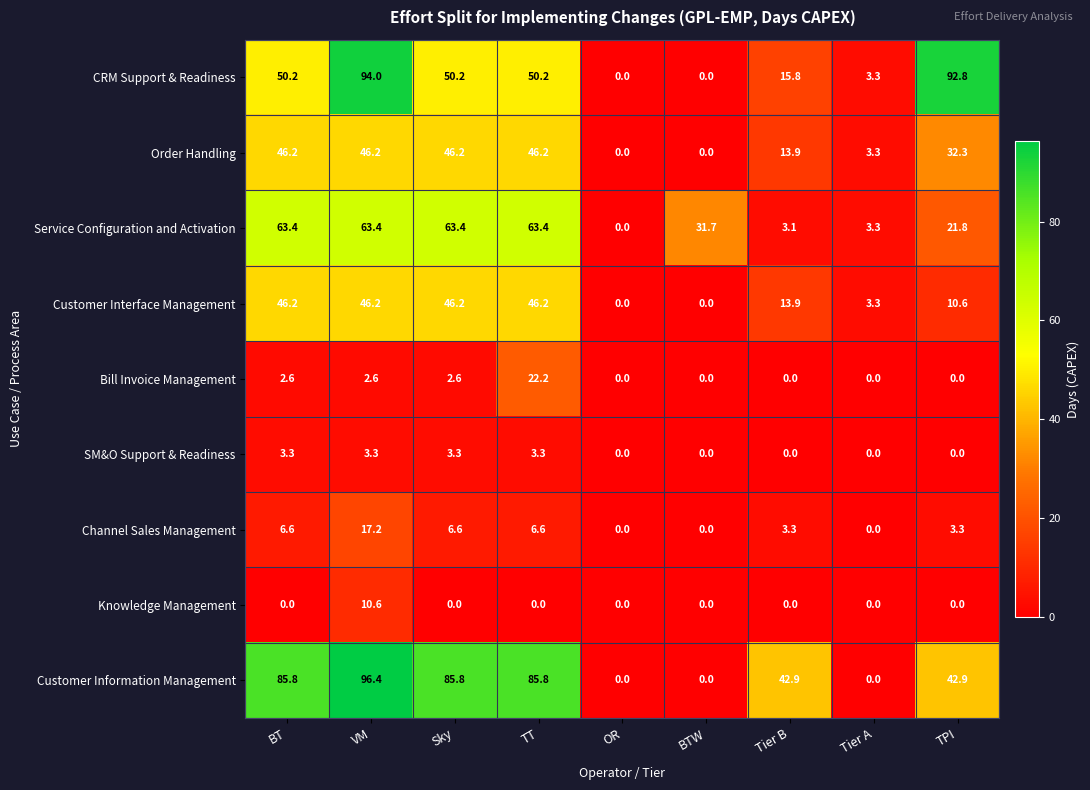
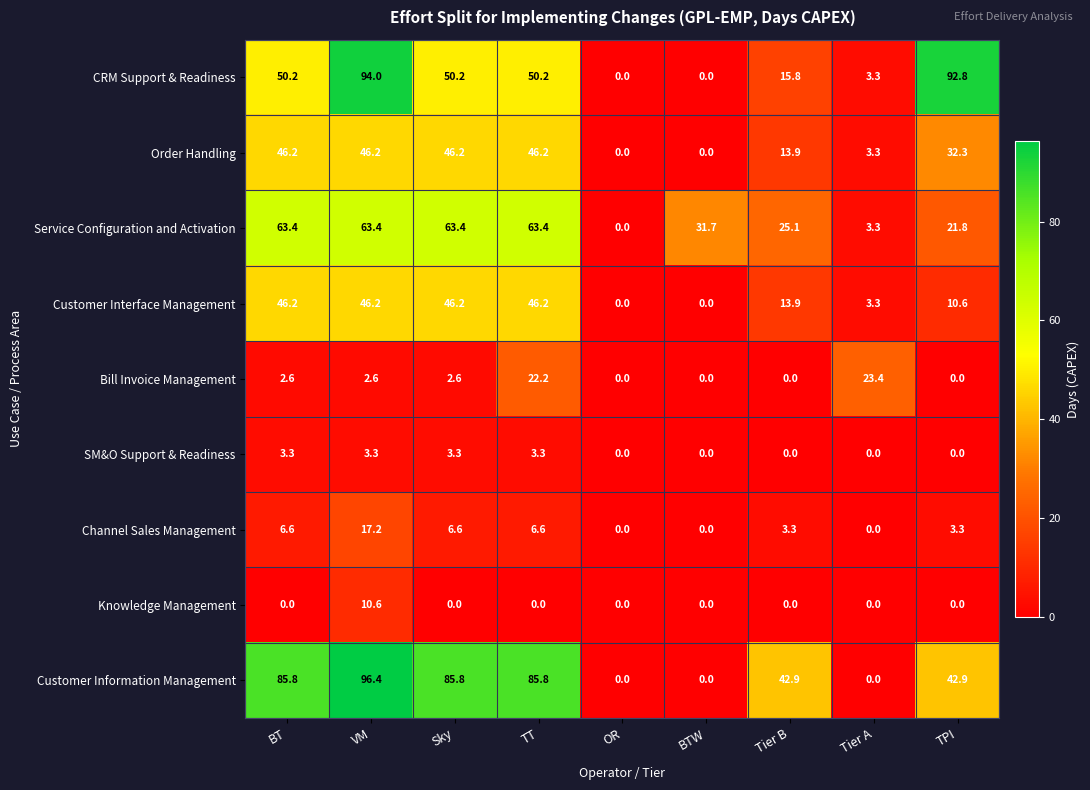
Service Configuration and Activation, Tier B: 3.1 -> 25.1
Bill Invoice Management, Tier A: 0.0 -> 23.4
